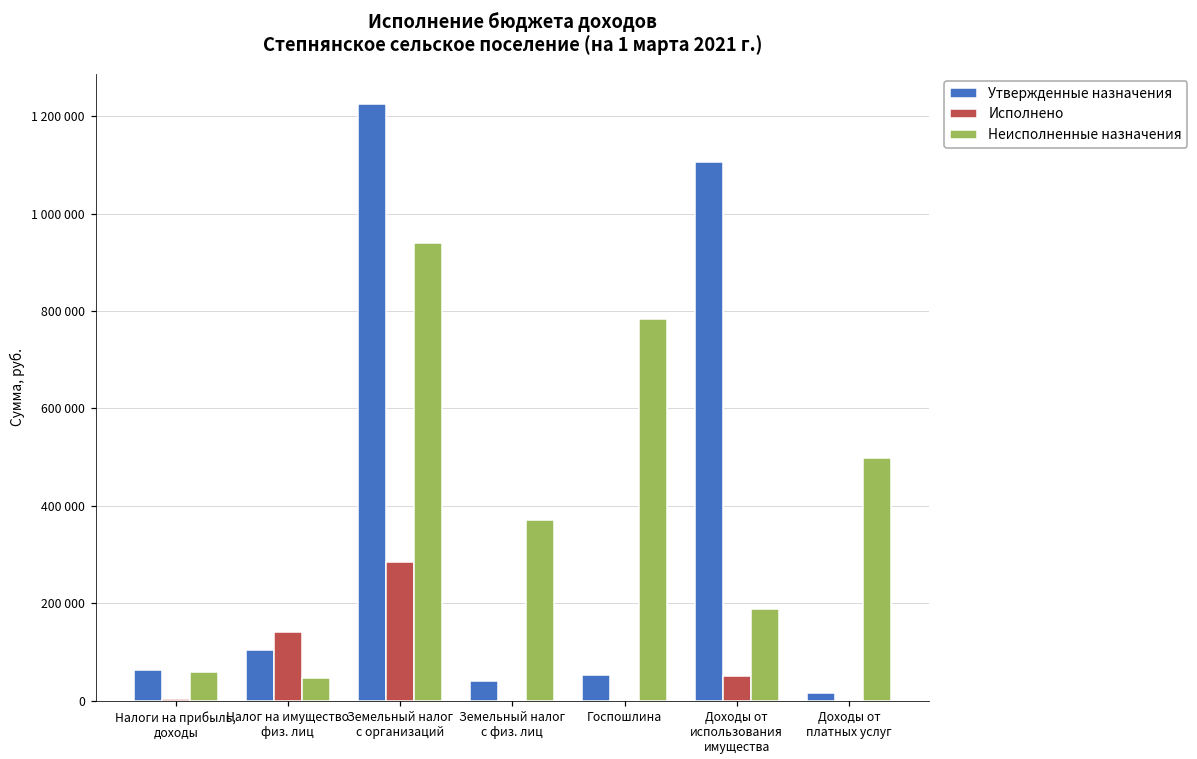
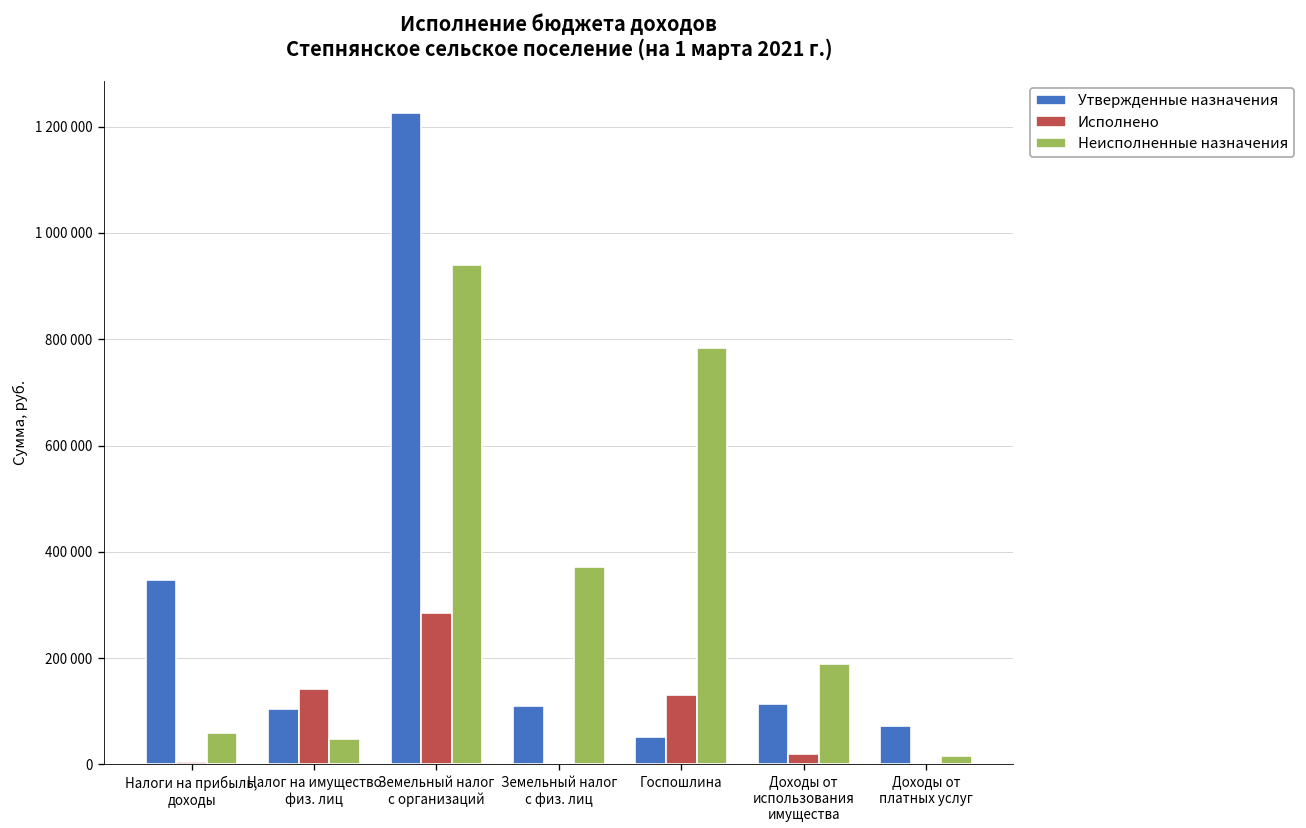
Утвержденные назначения, Налоги на прибыль, доходы: 60000 -> 350000
Утвержденные назначения, Земельный налог с физ. лиц: 40000 -> 110000
Исполнено, Госпошлина: 0 -> 130000
Утвержденные назначения, Доходы от использования имущества: 1110000 -> 110000
Исполнено, Доходы от использования имущества: 50000 -> 20000
Утвержденные назначения, Доходы от платных услуг: 20000 -> 70000
Неисполненные назначения, Доходы от платных услуг: 500000 -> 20000
